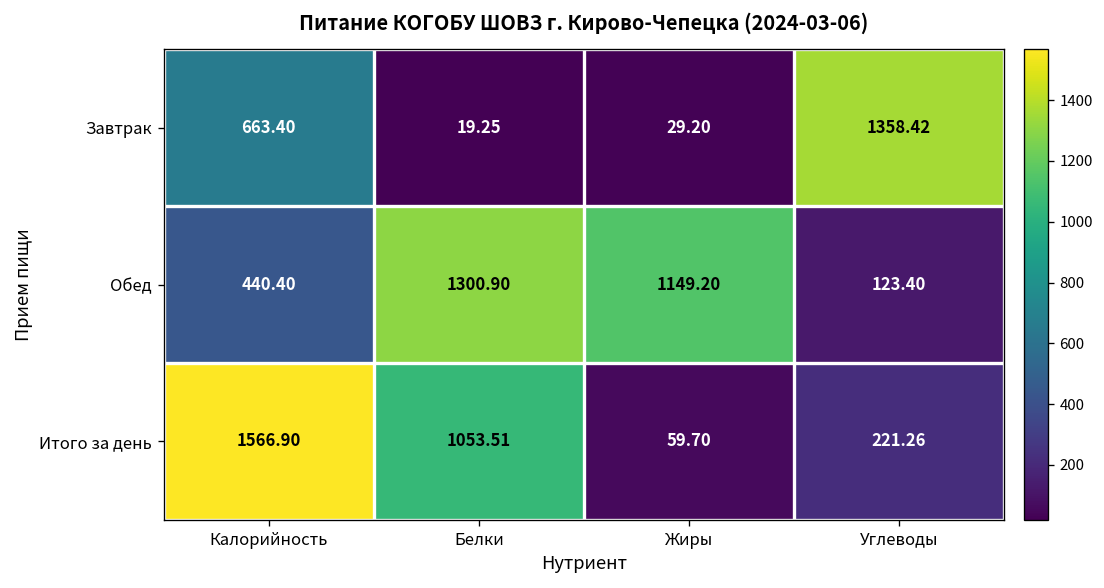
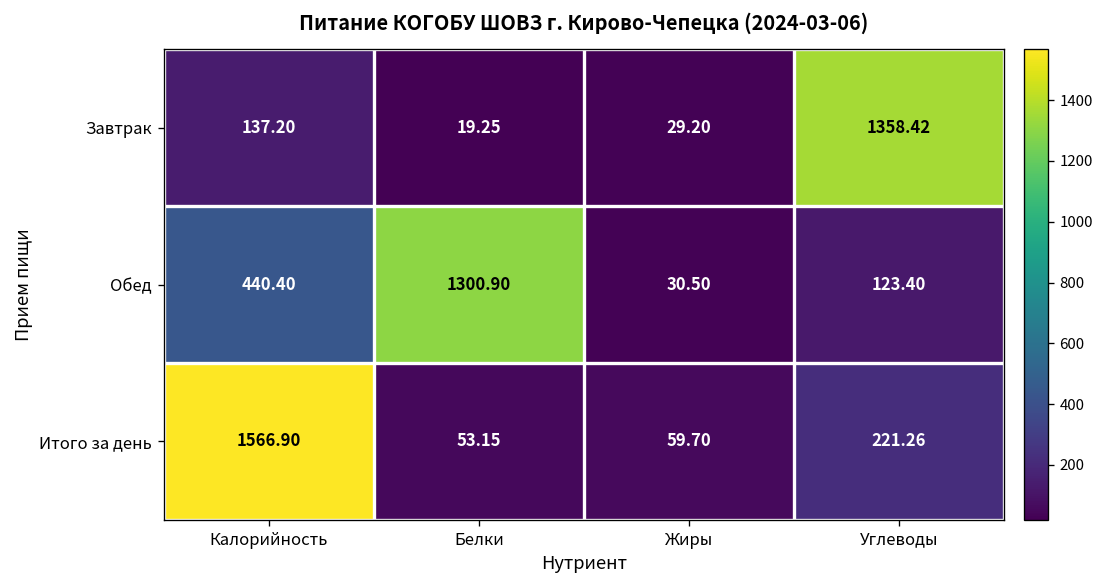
Завтрак, Калорийность: 663.40 -> 137.20
Обед, Жиры: 1149.20 -> 30.50
Итого за день, Белки: 1053.51 -> 53.15
